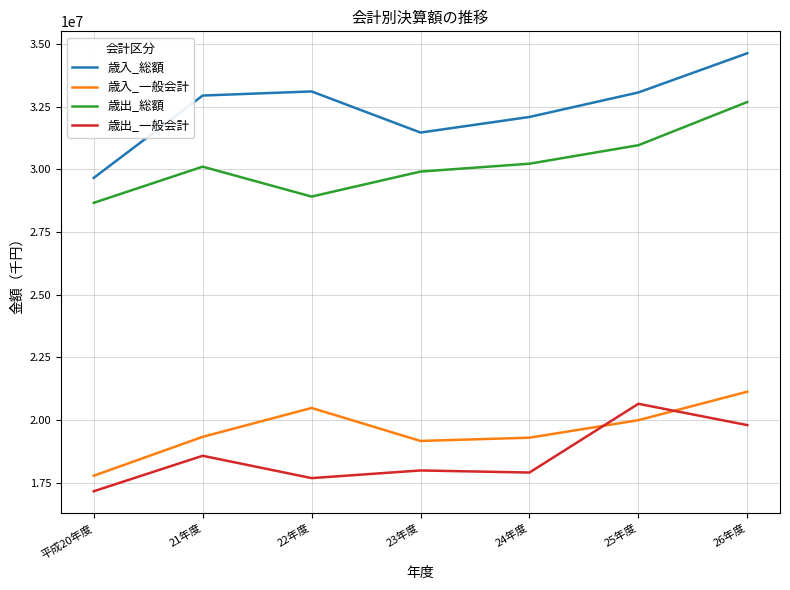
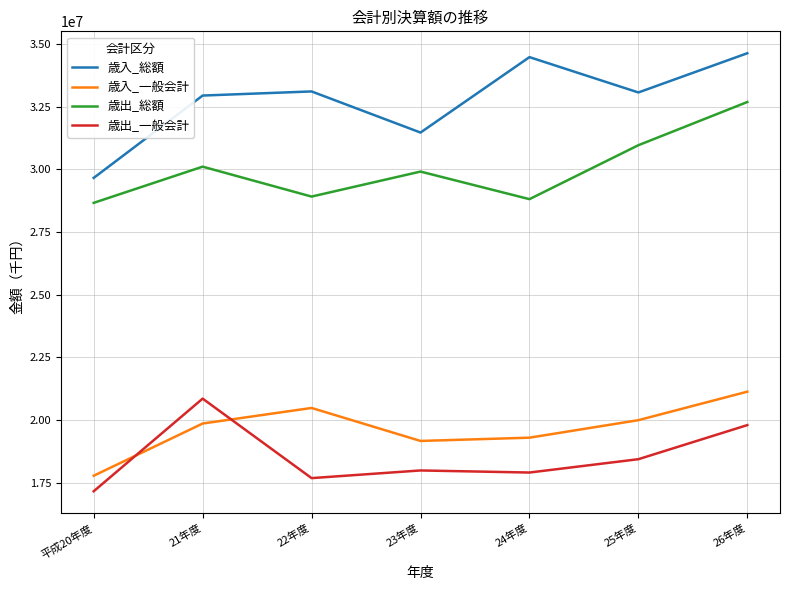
歳入_一般会計, 21年度: 19300000 -> 19900000
歳出_一般会計, 21年度: 18600000 -> 20900000
歳入_総額, 24年度: 32100000 -> 34500000
歳出_総額, 24年度: 30200000 -> 28800000
歳出_一般会計, 25年度: 20600000 -> 18400000
